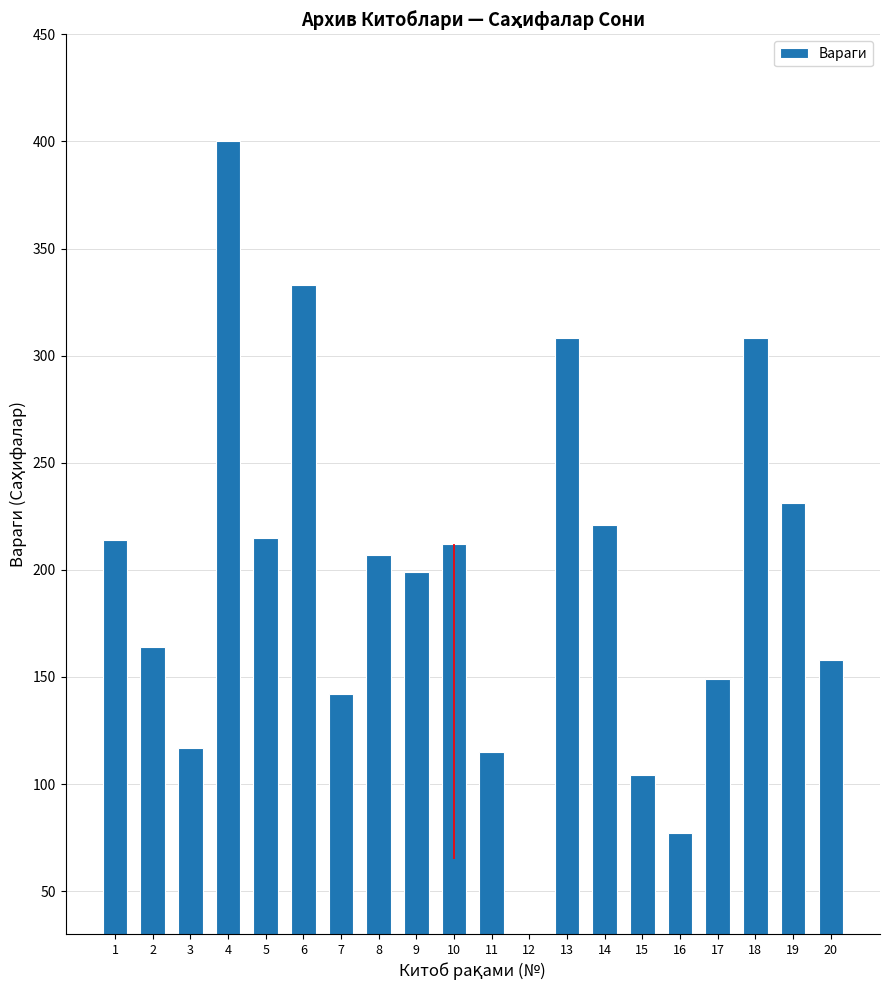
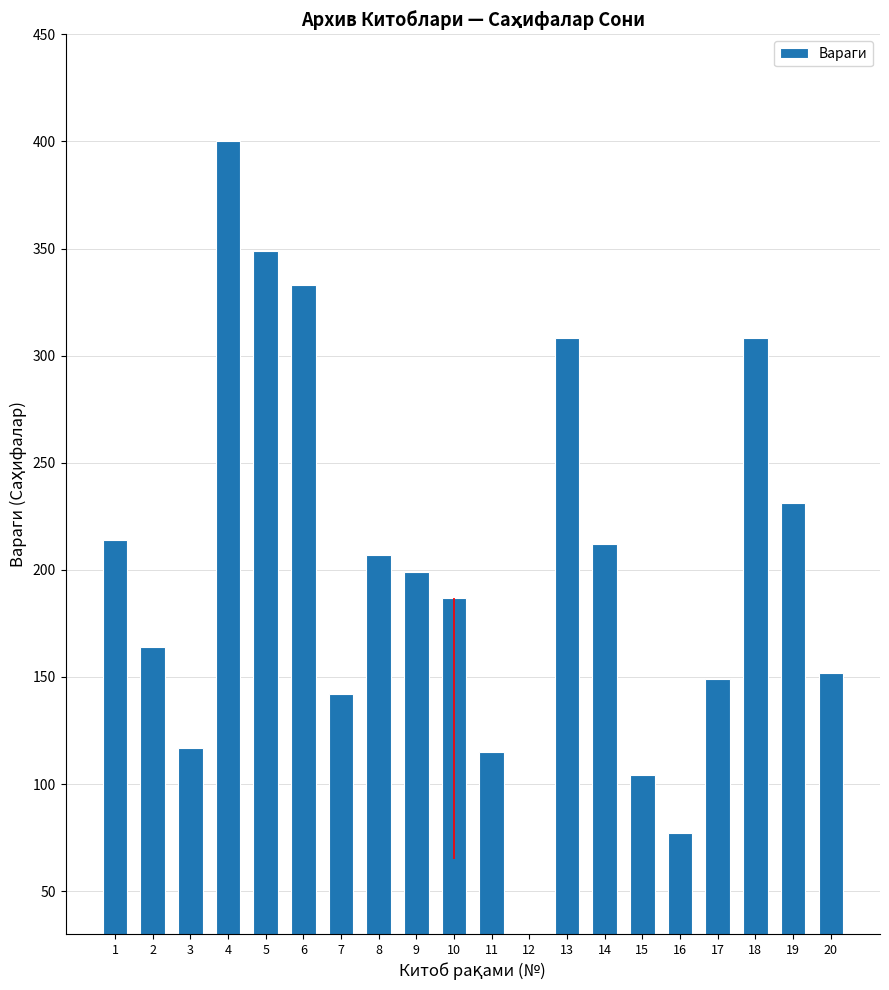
5: 215 -> 349
10: 212 -> 187
14: 221 -> 212
20: 158 -> 152
